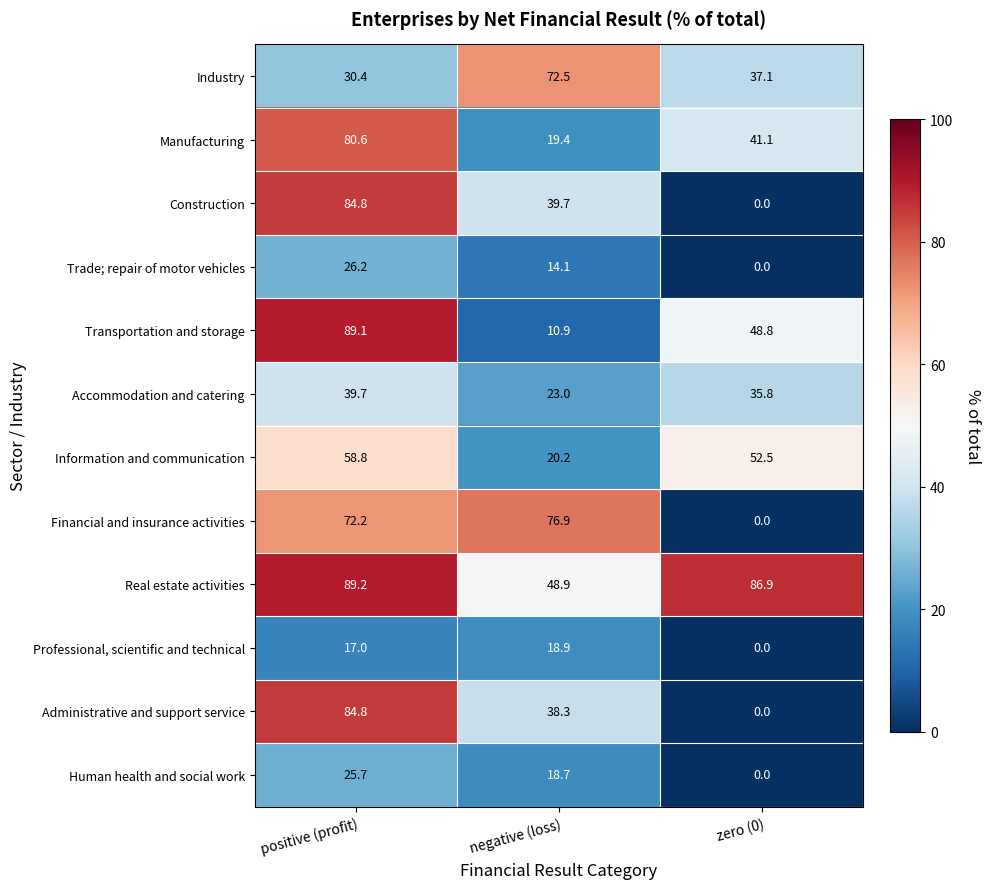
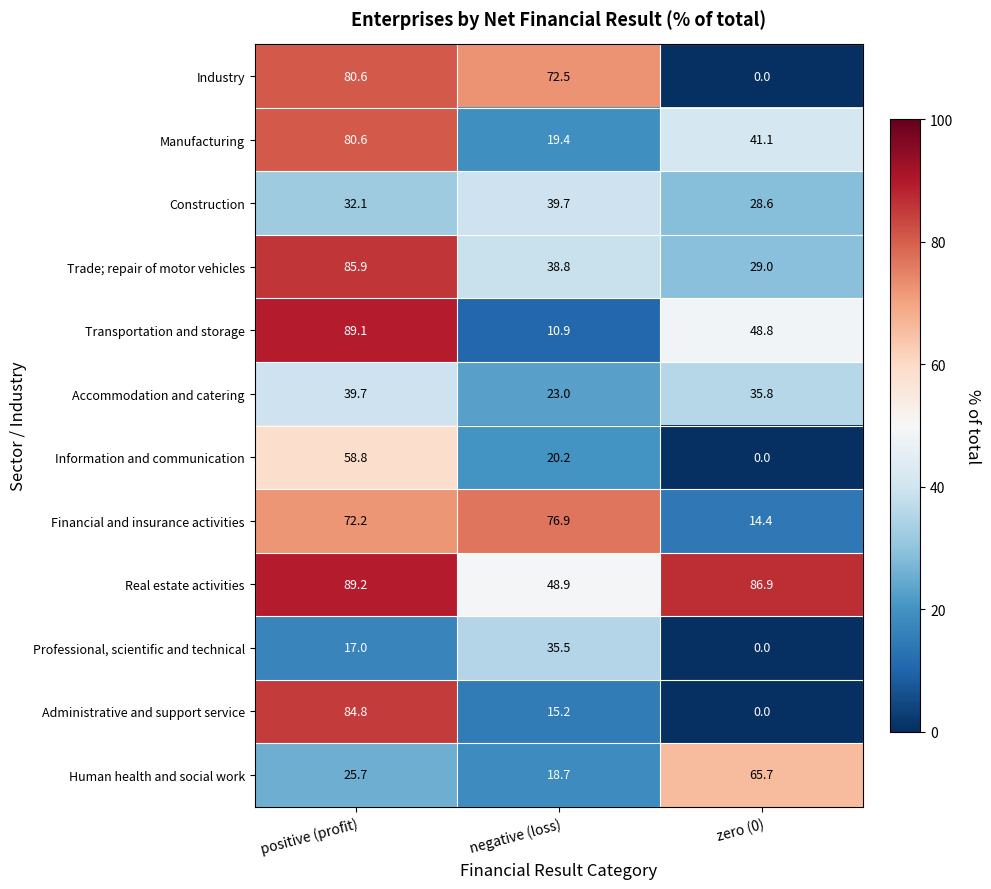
Industry, positive (profit): 30.4 -> 80.6
Industry, zero (0): 37.1 -> 0.0
Construction, positive (profit): 84.8 -> 32.1
Construction, zero (0): 0.0 -> 28.6
Trade; repair of motor vehicles, positive (profit): 26.2 -> 85.9
Trade; repair of motor vehicles, negative (loss): 14.1 -> 38.8
Trade; repair of motor vehicles, zero (0): 0.0 -> 29.0
Information and communication, zero (0): 52.5 -> 0.0
Financial and insurance activities, zero (0): 0.0 -> 14.4
Professional, scientific and technical, negative (loss): 18.9 -> 35.5
Administrative and support service, negative (loss): 38.3 -> 15.2
Human health and social work, zero (0): 0.0 -> 65.7
